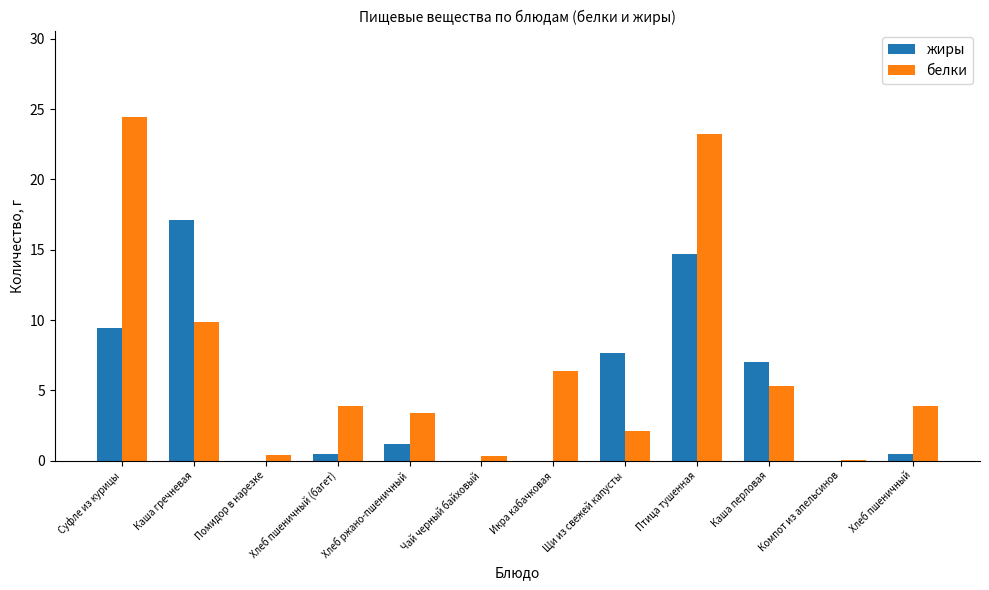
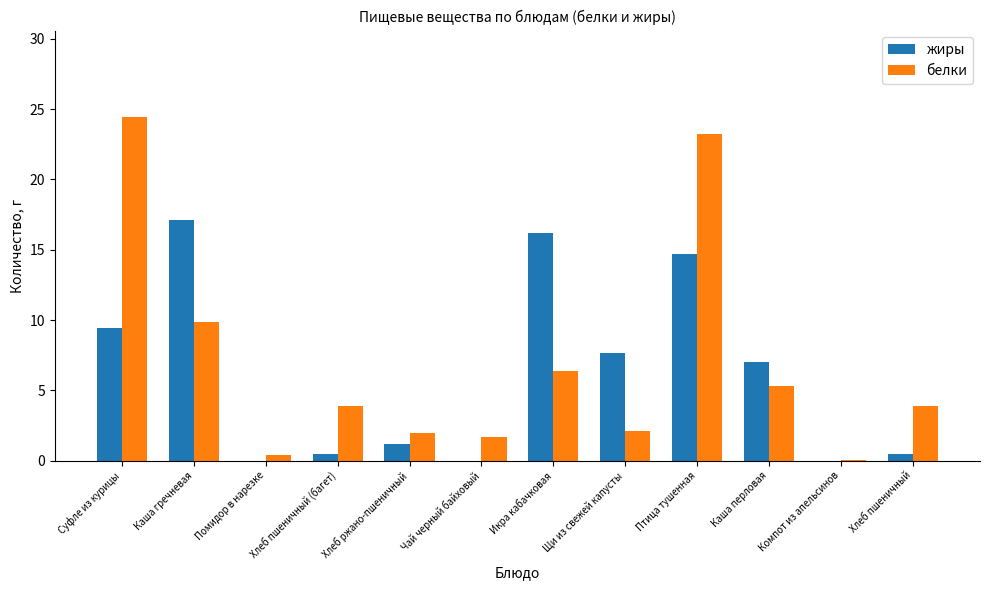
белки, Хлеб ржано-пшеничный: 3.4 -> 2.0
белки, Чай черный байховый: 0.3 -> 1.7
жиры, Икра кабачковая: 0.0 -> 16.2
